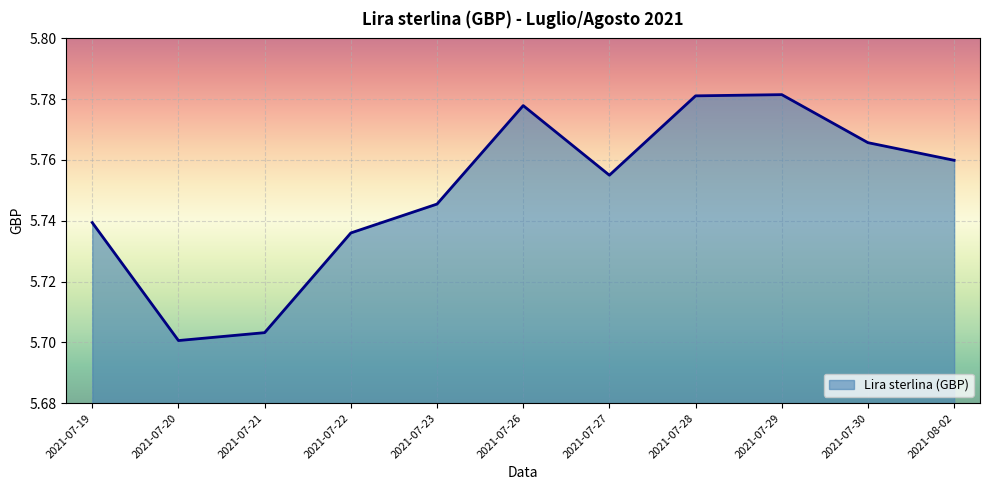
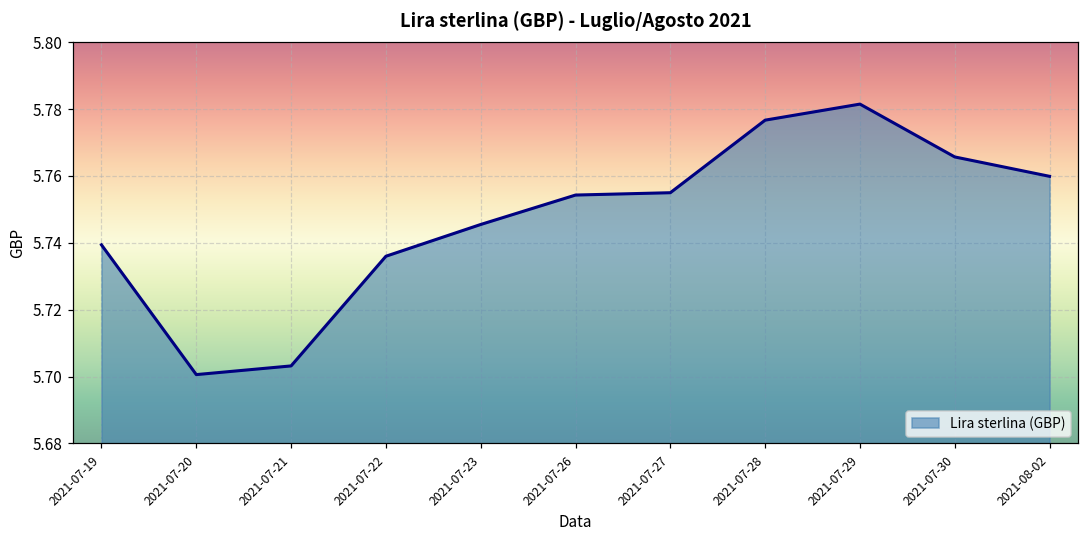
2021-07-26: 5.778 -> 5.754
2021-07-28: 5.781 -> 5.777
